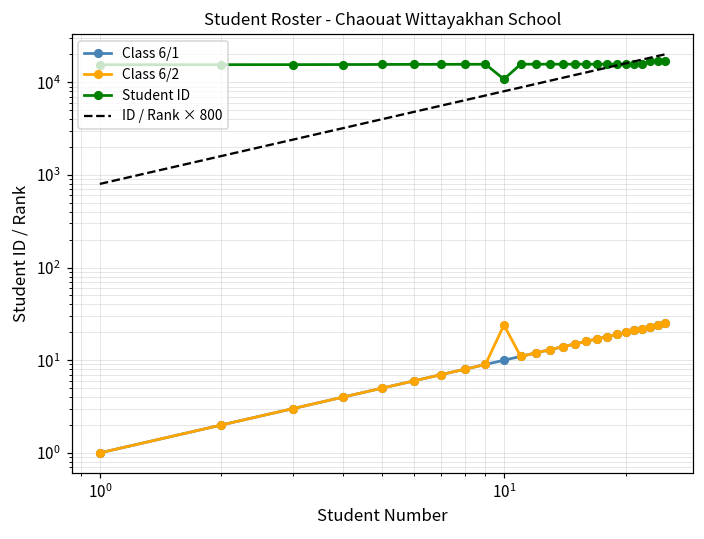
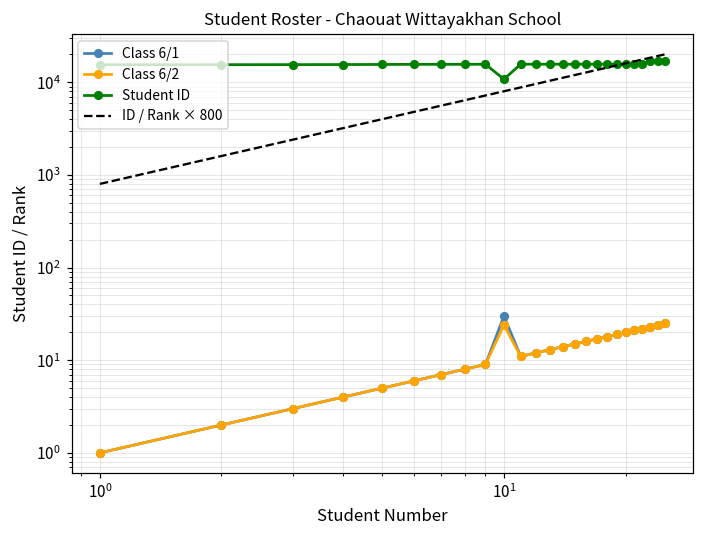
Class 6/1, 10^1: 10 -> 30
